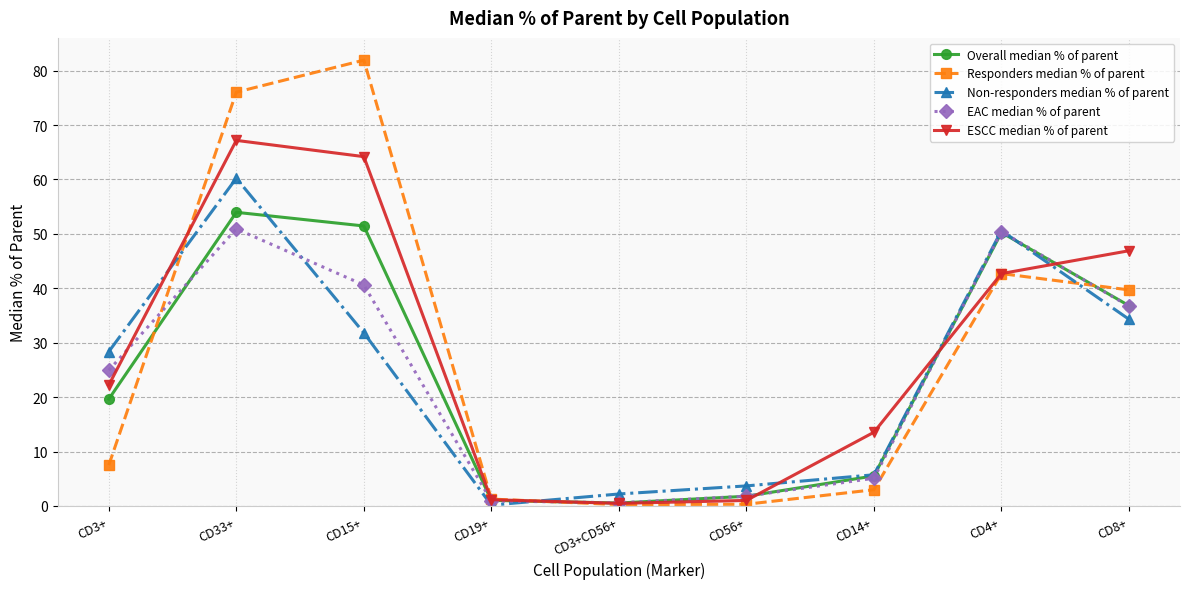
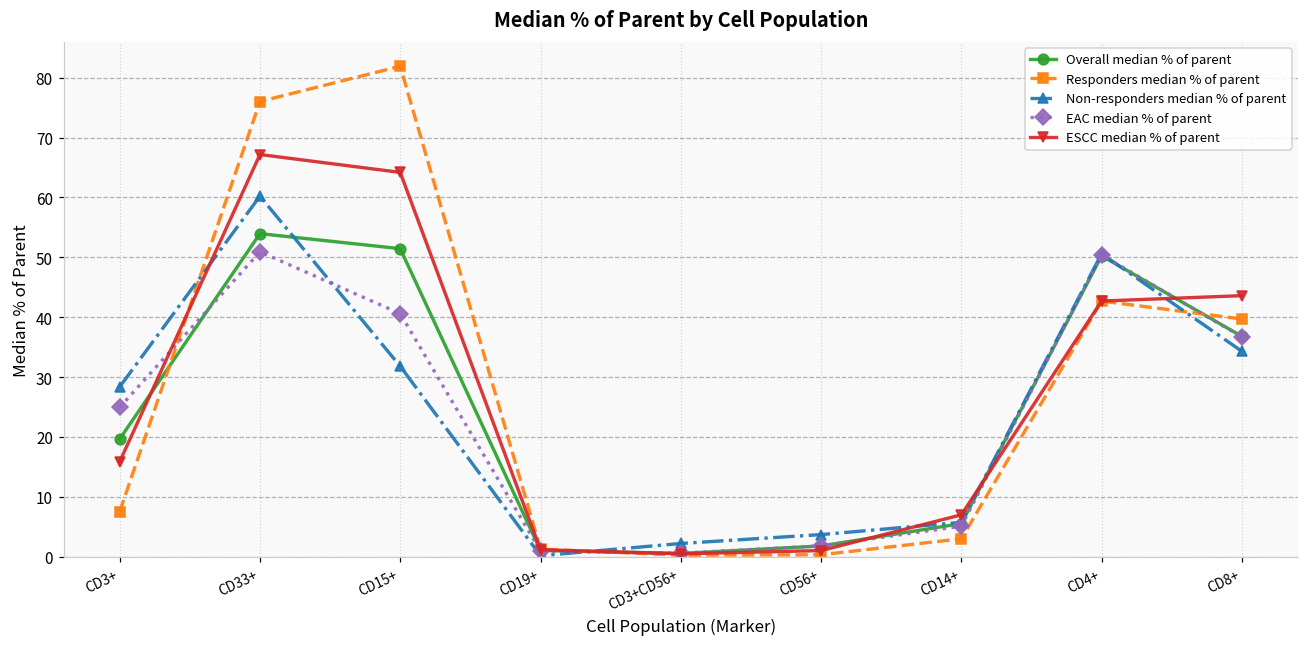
ESCC median % of parent, CD3+: 22 -> 16
ESCC median % of parent, CD14+: 14 -> 7
ESCC median % of parent, CD8+: 47 -> 44
